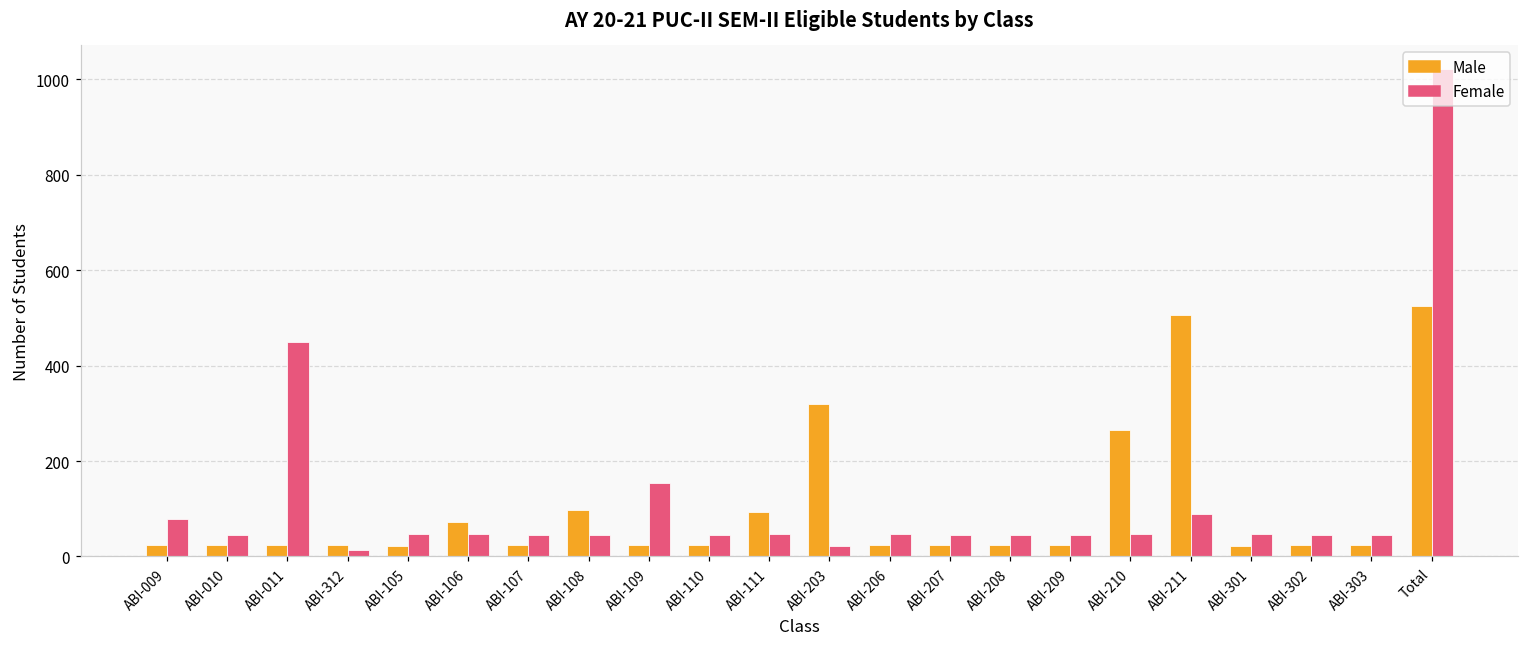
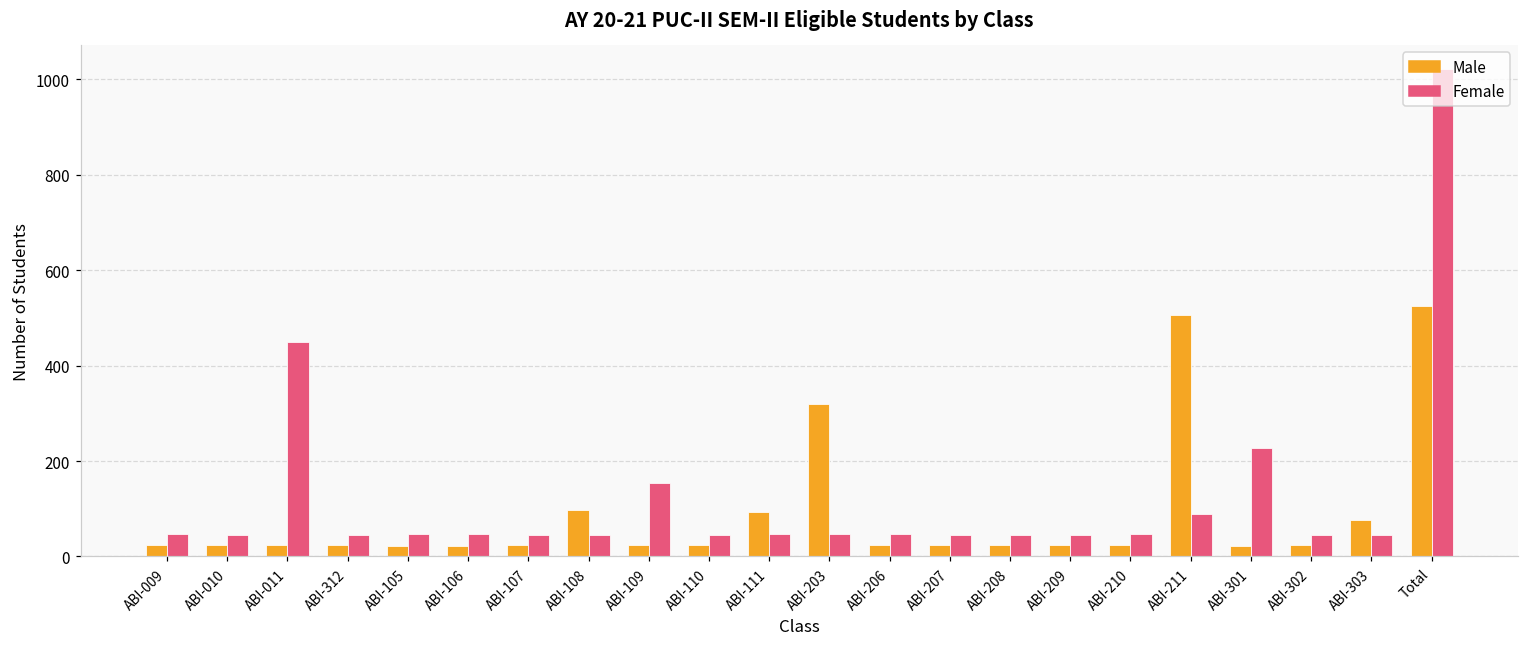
Female, ABI-009: 80 -> 50
Female, ABI-312: 10 -> 50
Male, ABI-106: 70 -> 20
Female, ABI-203: 20 -> 50
Male, ABI-210: 260 -> 20
Female, ABI-301: 50 -> 230
Male, ABI-303: 30 -> 80
